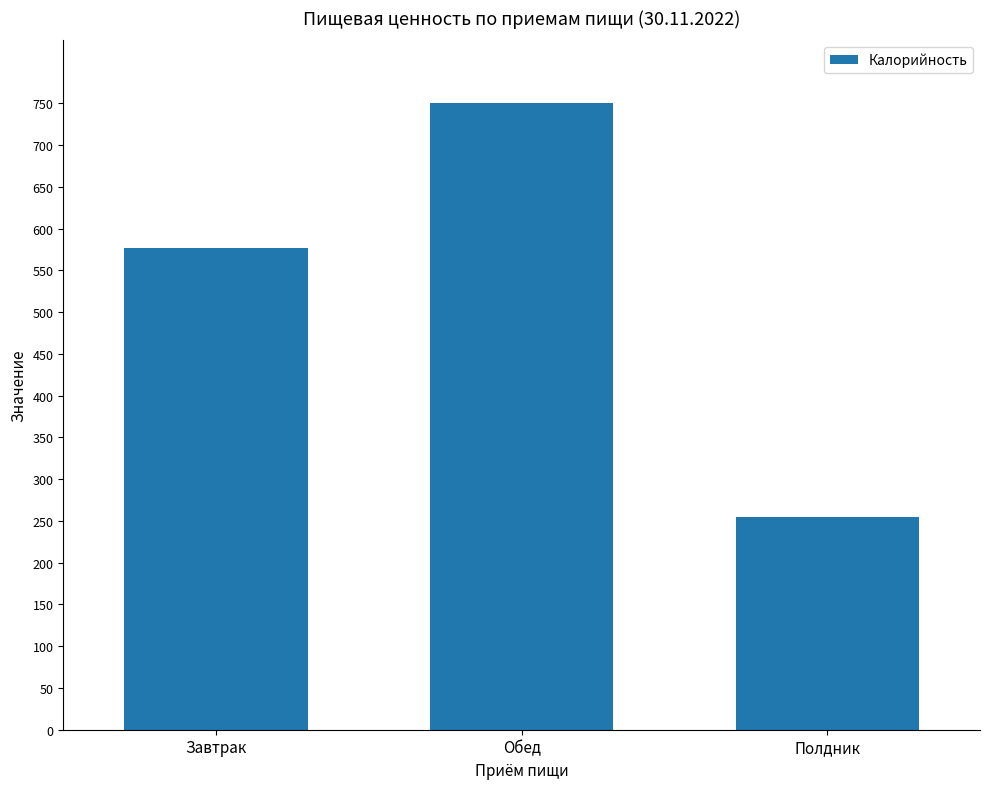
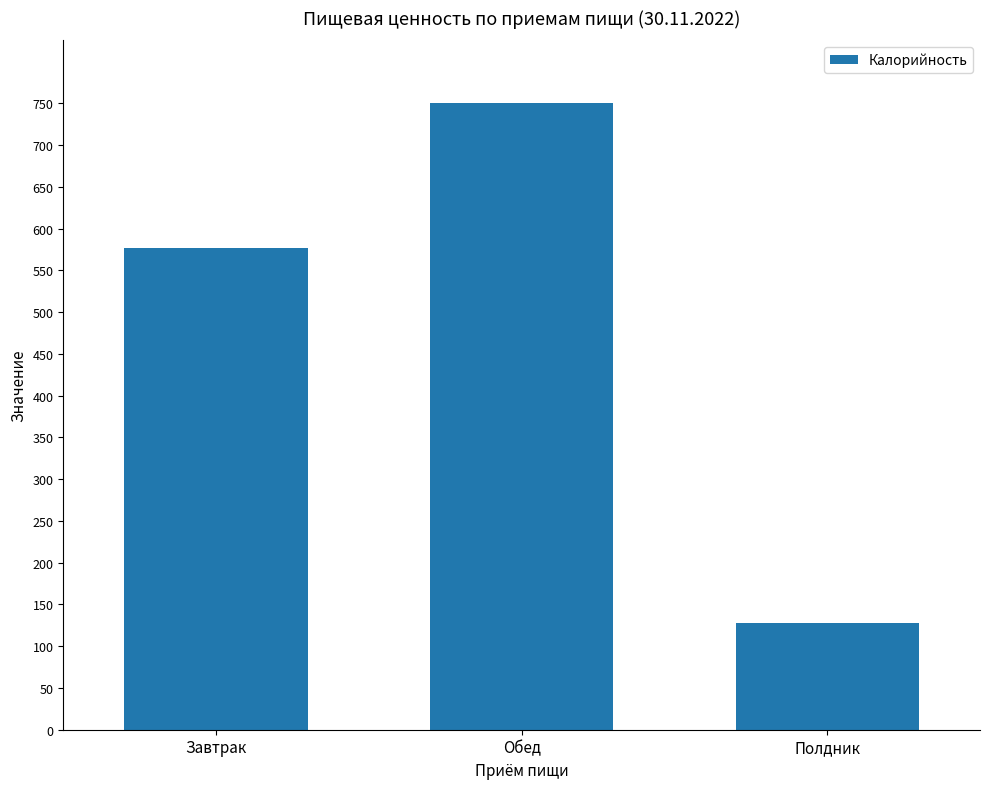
Полдник: 250 -> 130
